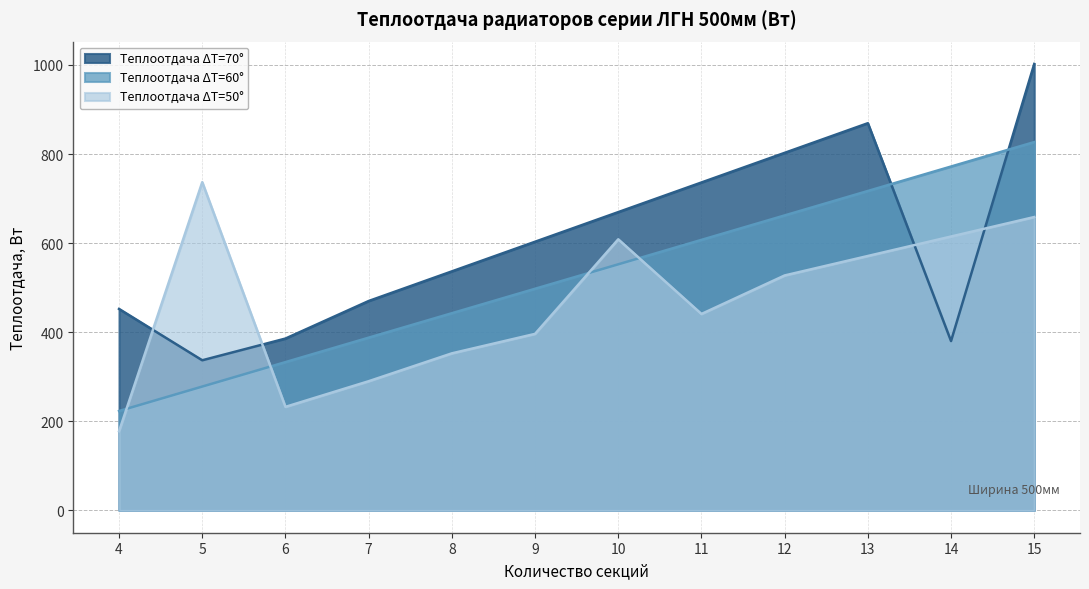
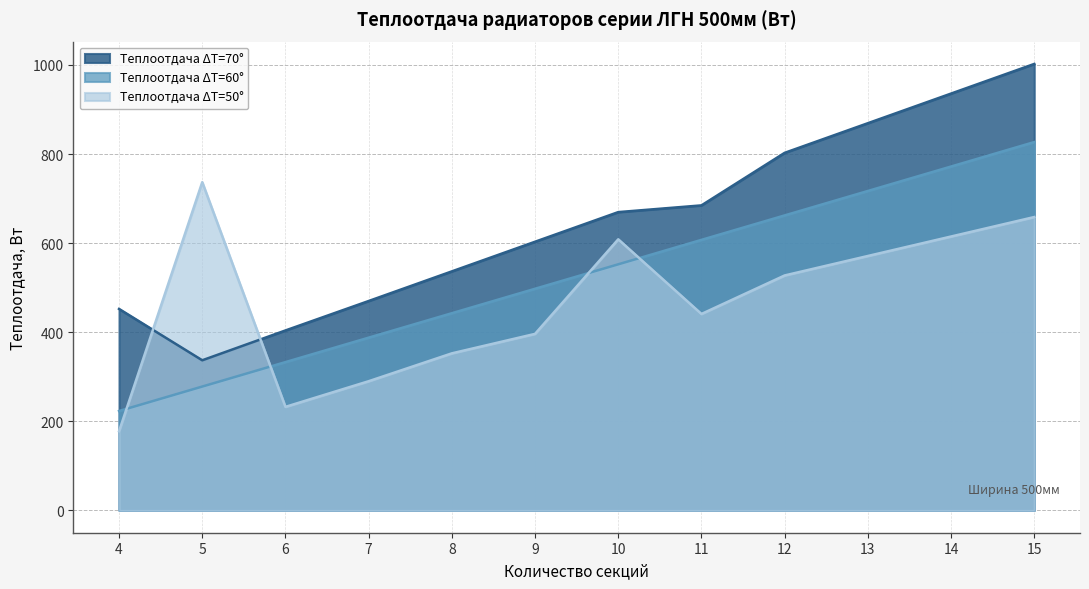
Теплоотдача ΔT=70°, 6: 390 -> 400
Теплоотдача ΔT=70°, 11: 740 -> 680
Теплоотдача ΔT=70°, 14: 380 -> 940
